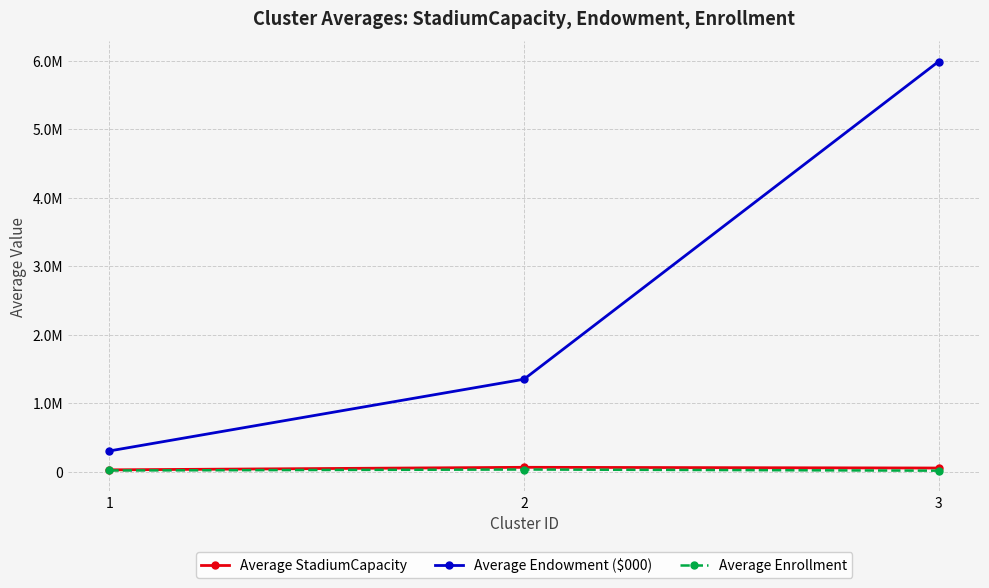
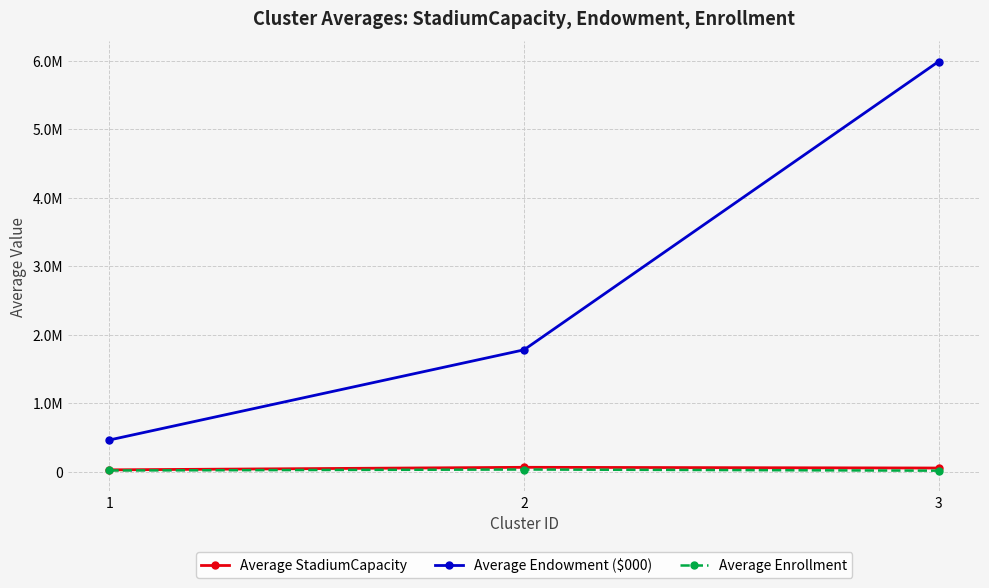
Average Endowment ($000), 1: 300000 -> 500000
Average Endowment ($000), 2: 1400000 -> 1800000
